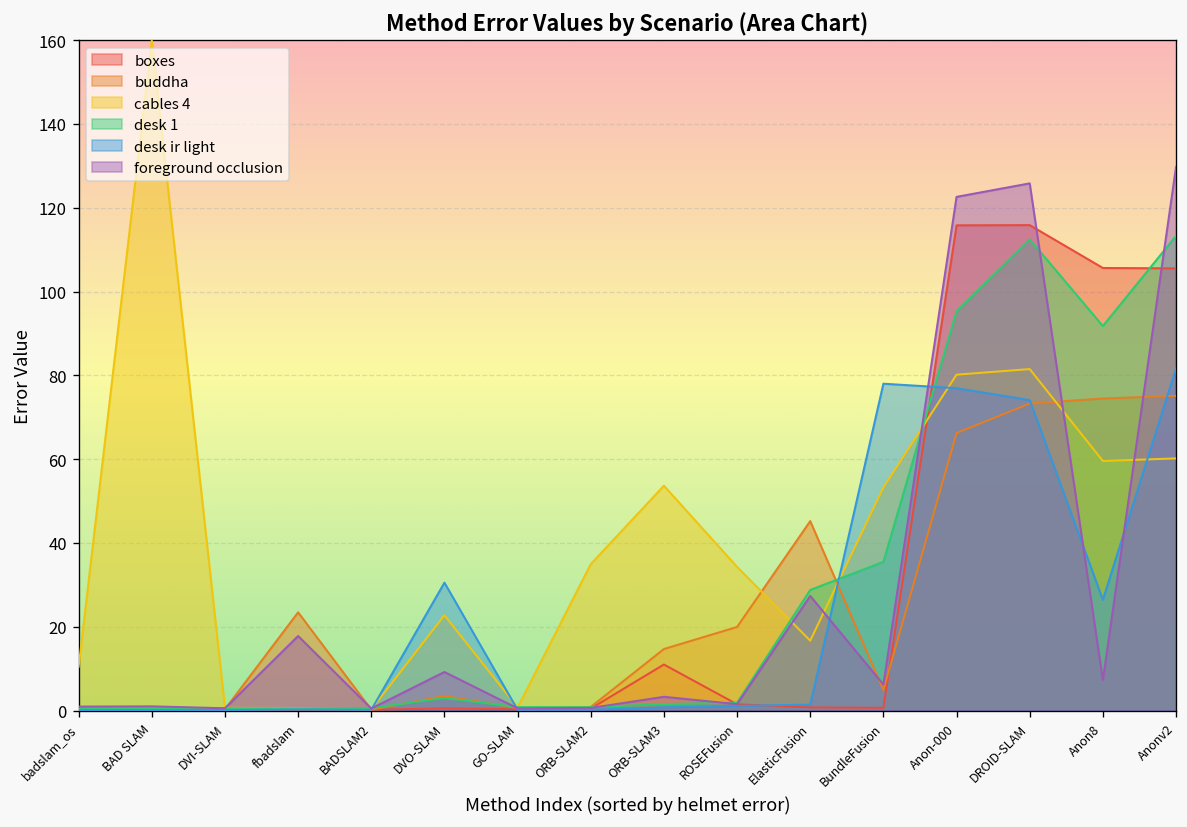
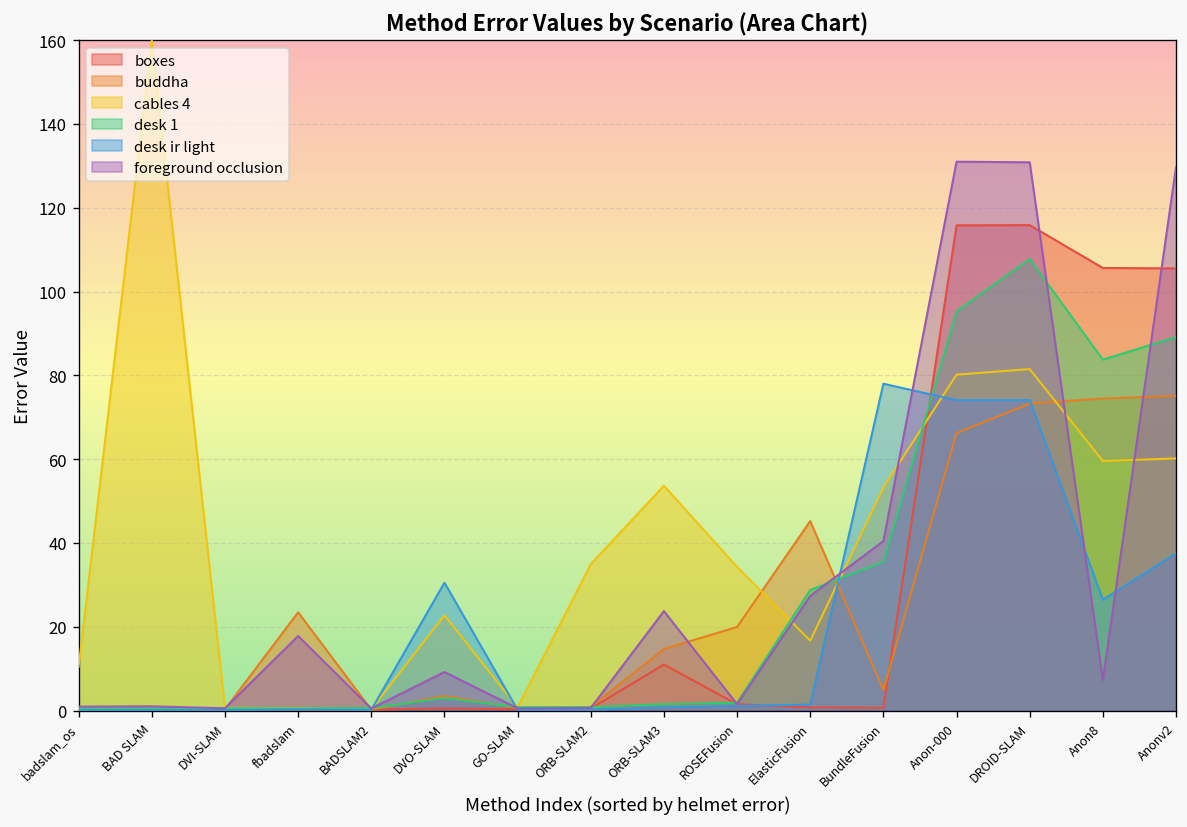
foreground occlusion, ORB-SLAM3: 3 -> 24
foreground occlusion, BundleFusion: 6 -> 40
desk ir light, Anon-000: 77 -> 74
foreground occlusion, Anon-000: 123 -> 131
desk 1, DROID-SLAM: 112 -> 108
foreground occlusion, DROID-SLAM: 126 -> 131
desk 1, Anon8: 92 -> 84
desk 1, Anonv2: 113 -> 89
desk ir light, Anonv2: 82 -> 38
